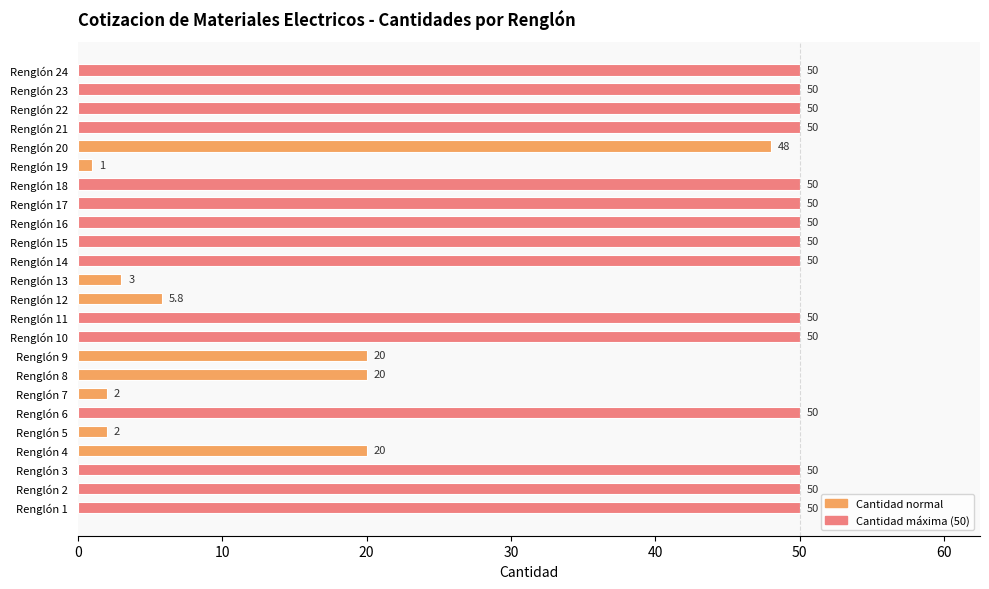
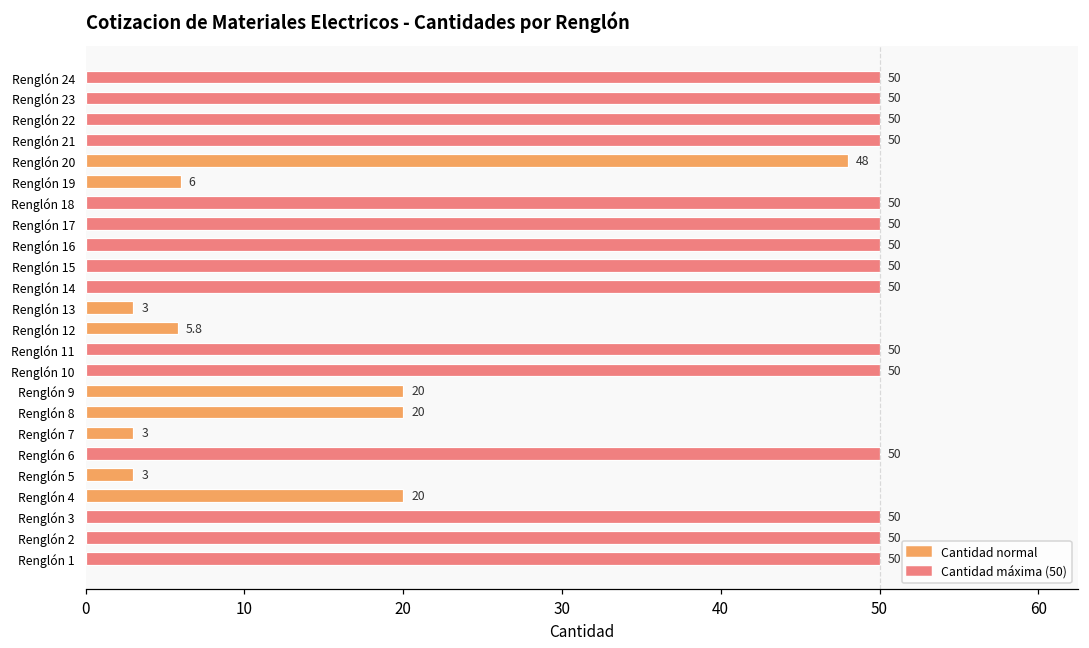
Renglón 19: 1 -> 6
Renglón 7: 2 -> 3
Renglón 5: 2 -> 3
